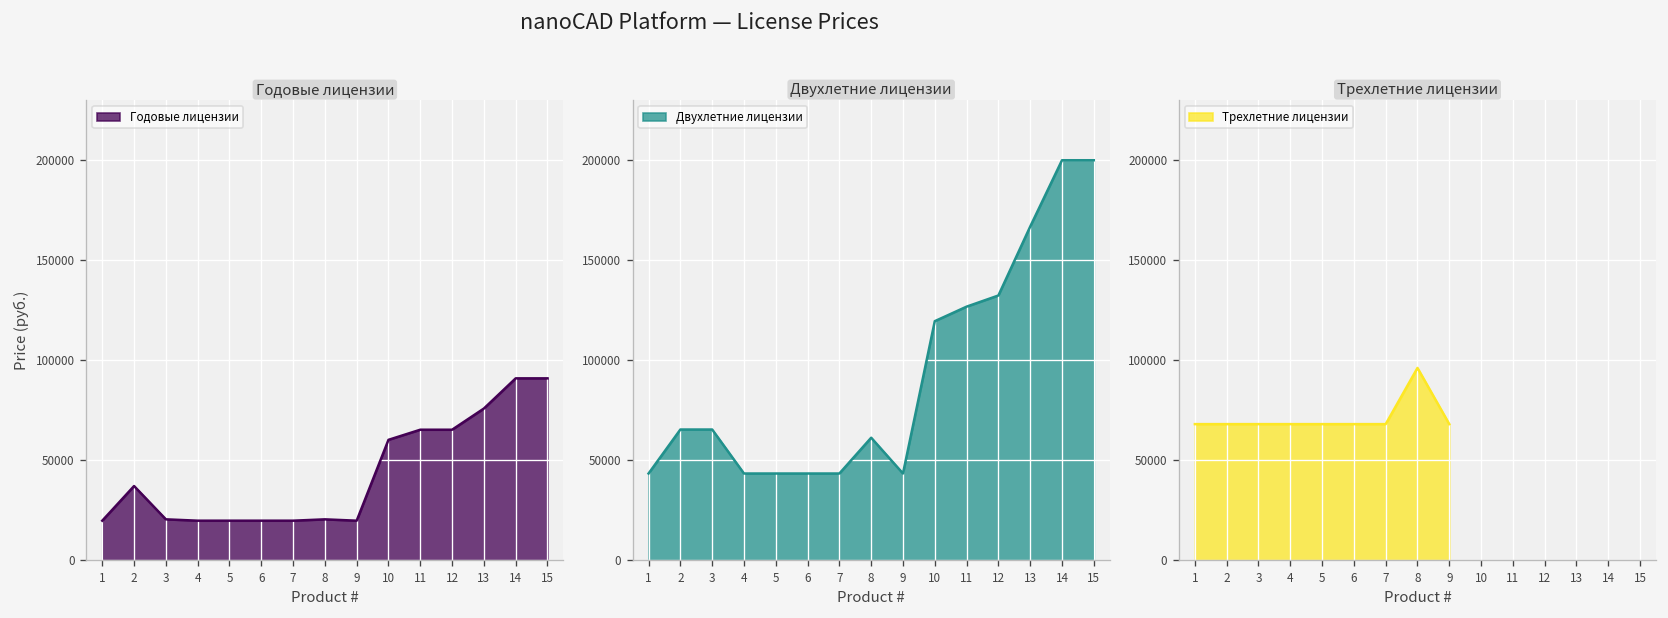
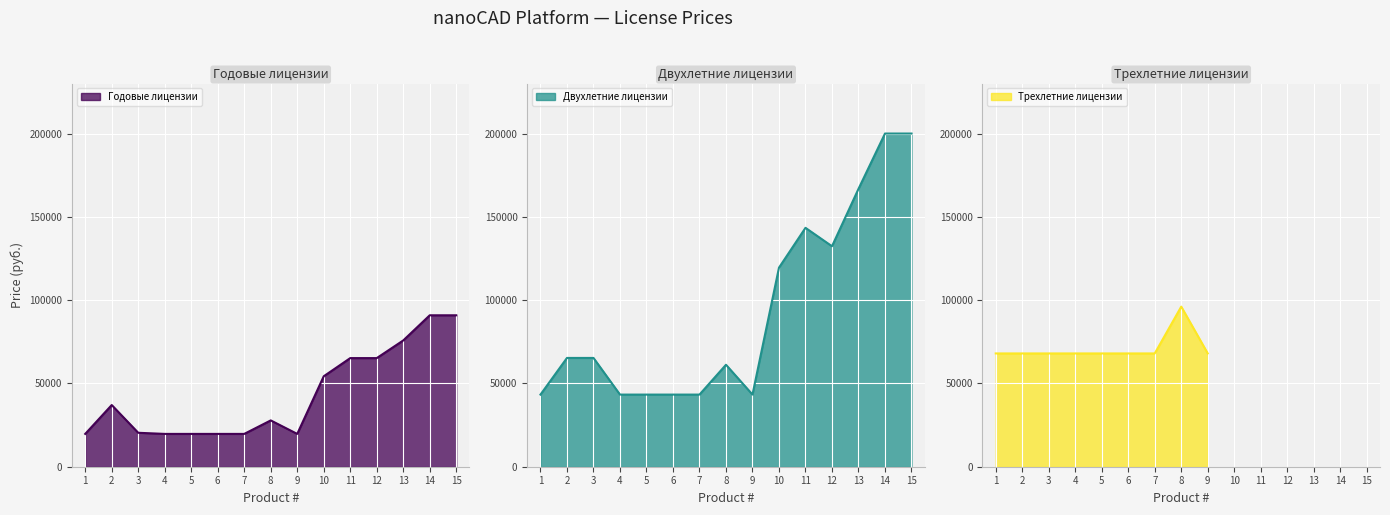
Годовые лицензии, 8: 20000 -> 28000
Годовые лицензии, 10: 60000 -> 54000
Двухлетние лицензии, 11: 127000 -> 143000
